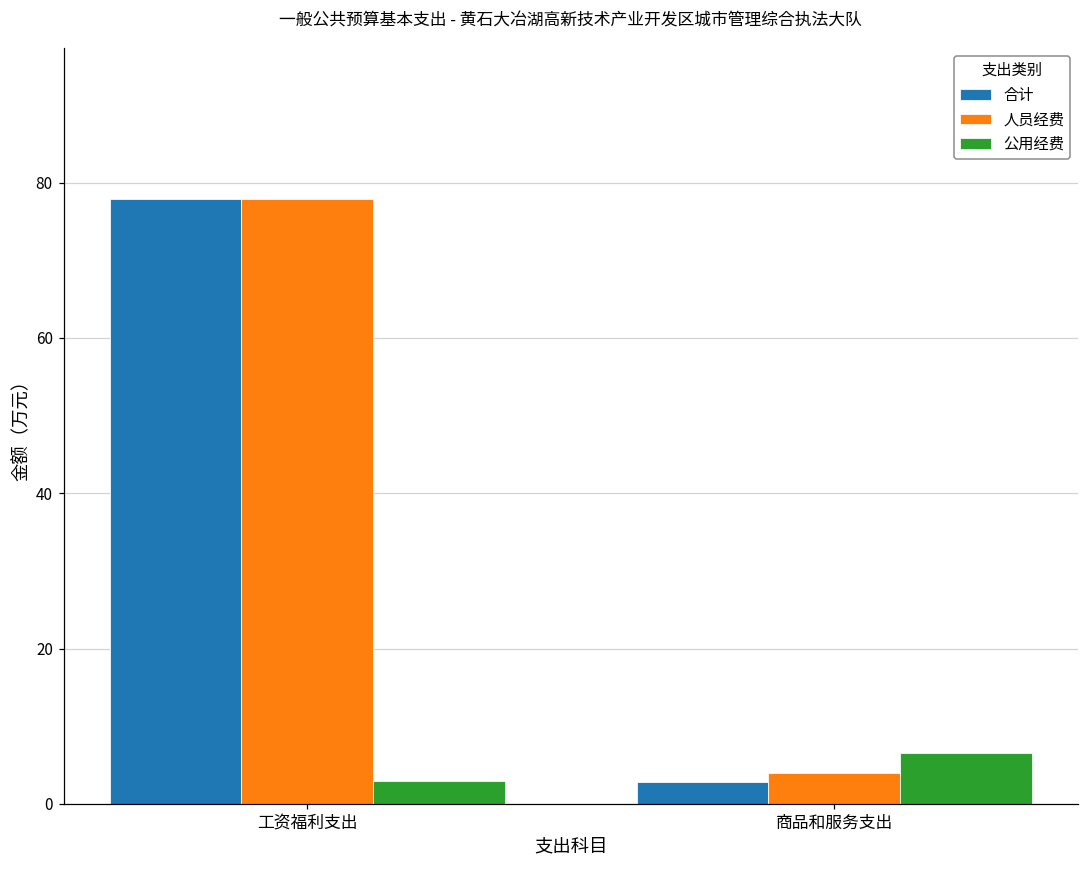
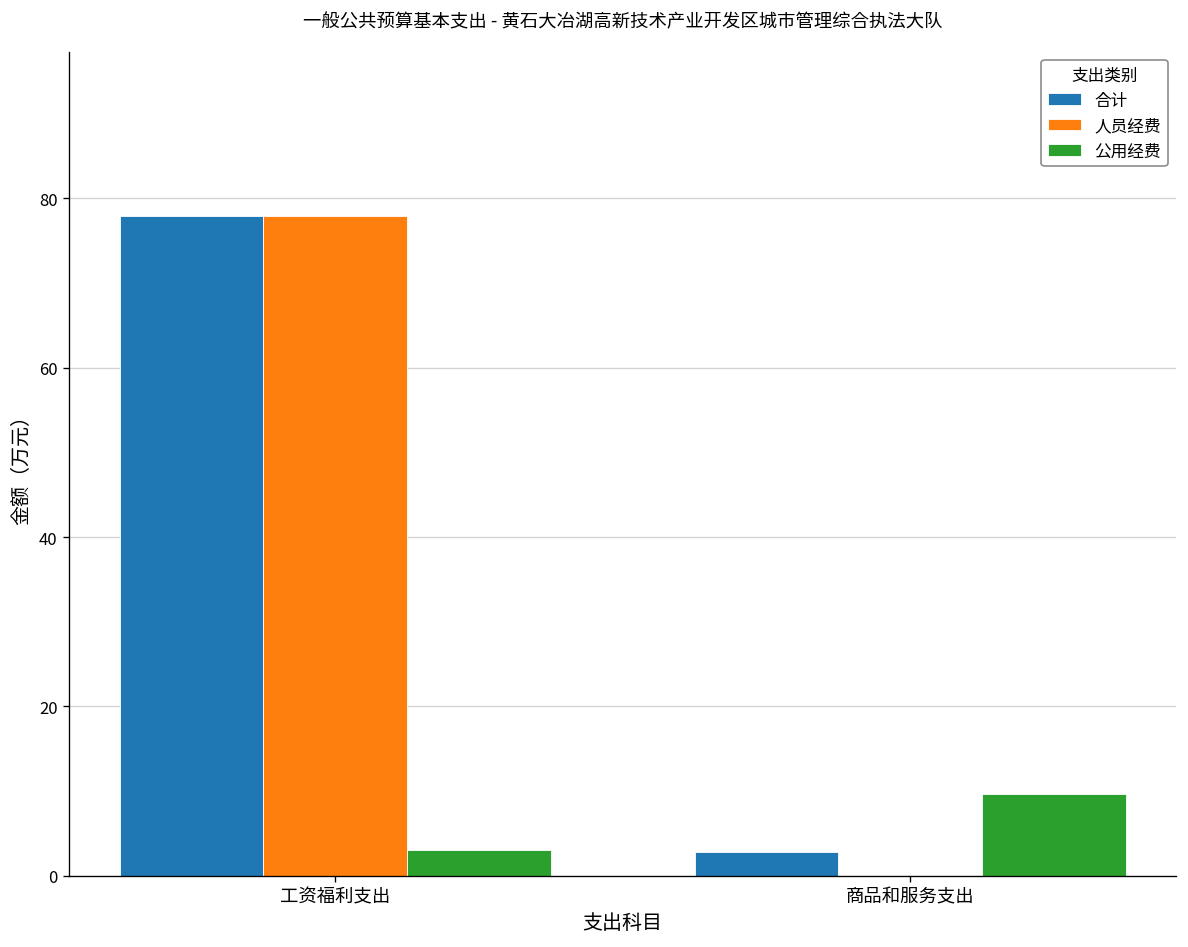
人员经费, 商品和服务支出: 4 -> 0
公用经费, 商品和服务支出: 6 -> 10
